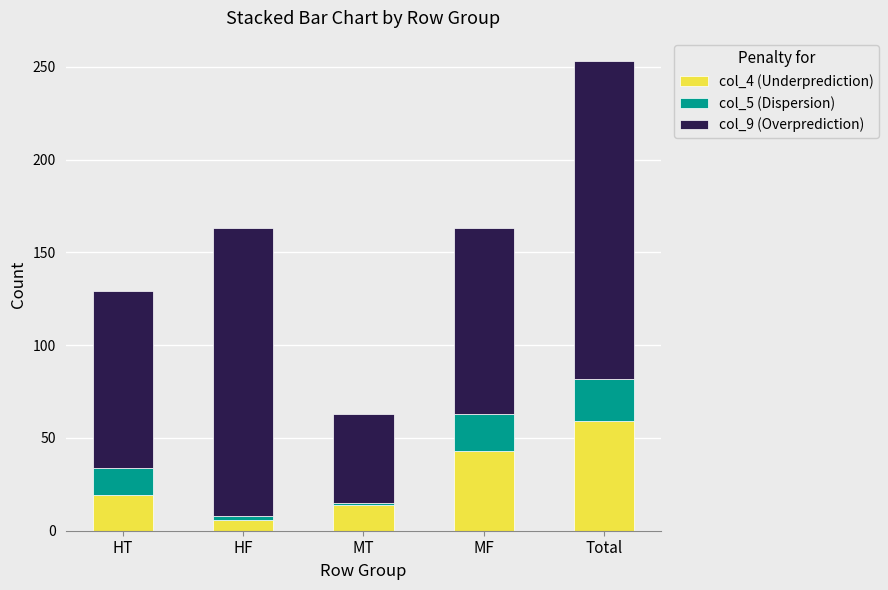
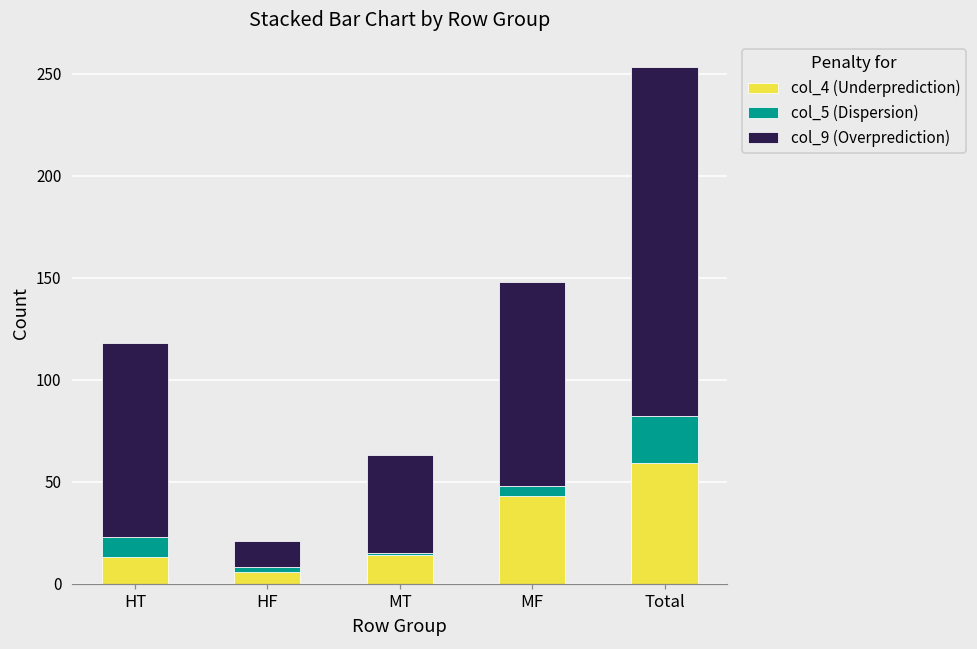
col_4 (Underprediction), HT: 19 -> 13
col_5 (Dispersion), HT: 15 -> 10
col_9 (Overprediction), HF: 155 -> 13
col_5 (Dispersion), MF: 20 -> 5
